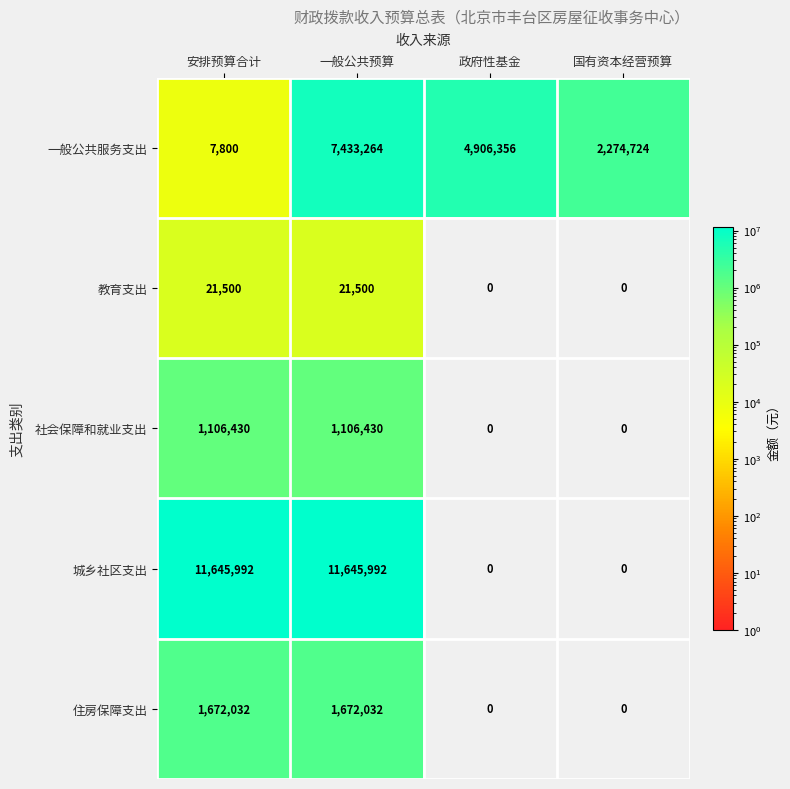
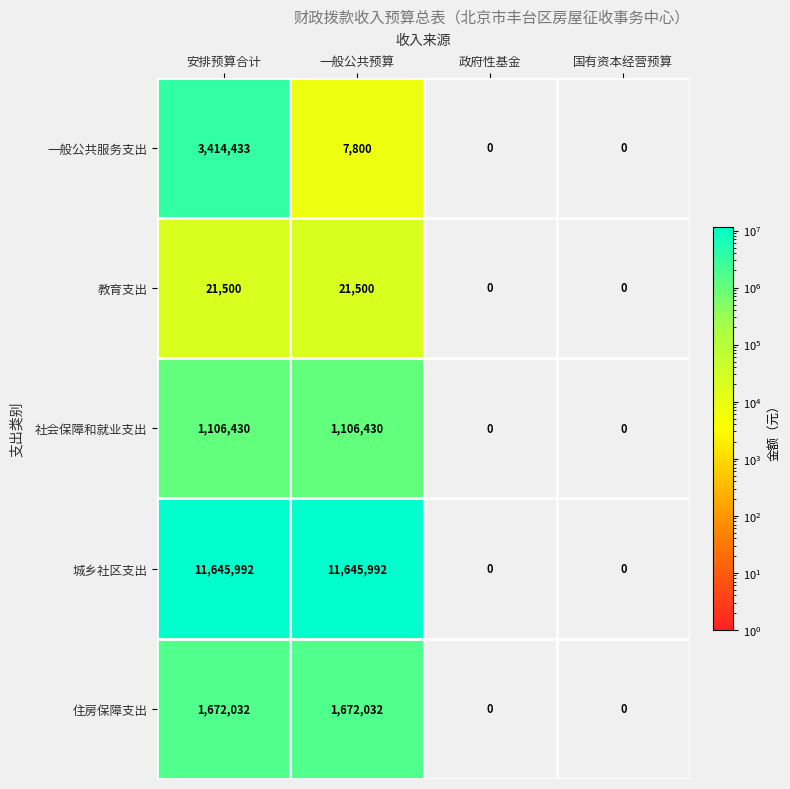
一般公共服务支出, 安排预算合计: 7,800 -> 3,414,433
一般公共服务支出, 一般公共预算: 7,433,264 -> 7,800
一般公共服务支出, 政府性基金: 4,906,356 -> 0
一般公共服务支出, 国有资本经营预算: 2,274,724 -> 0
